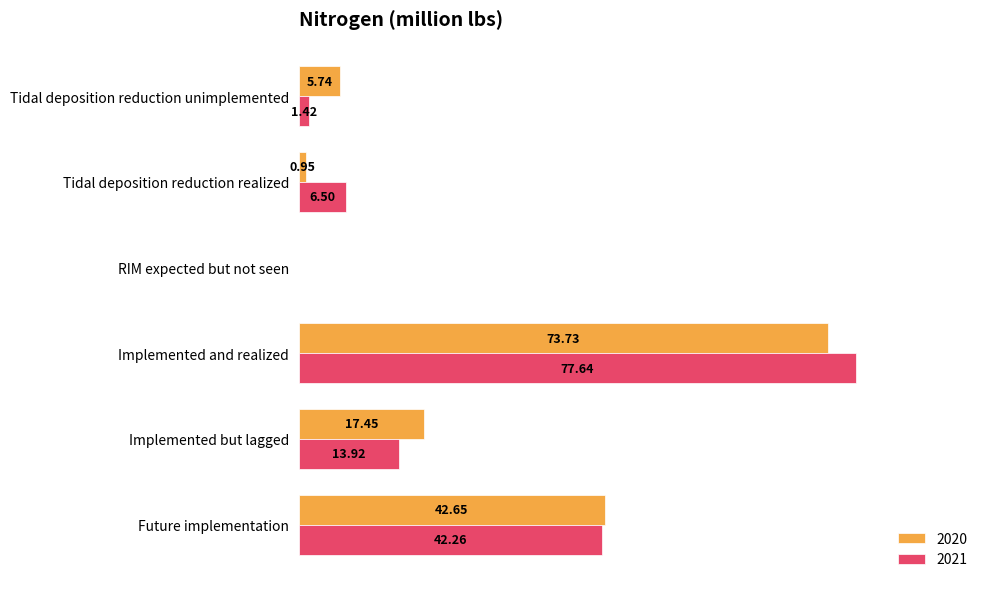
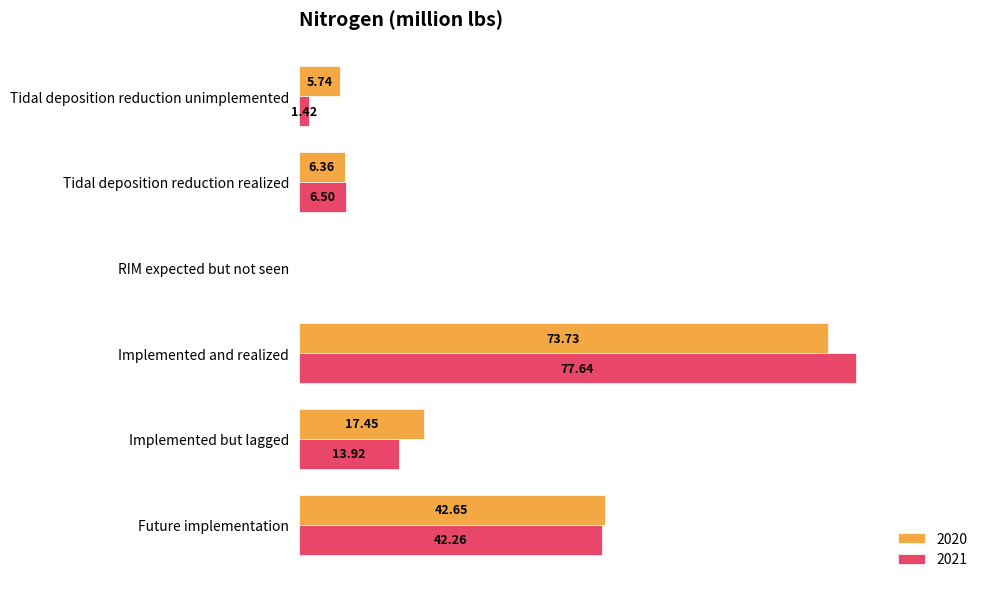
2020, Tidal deposition reduction realized: 0.95 -> 6.36
